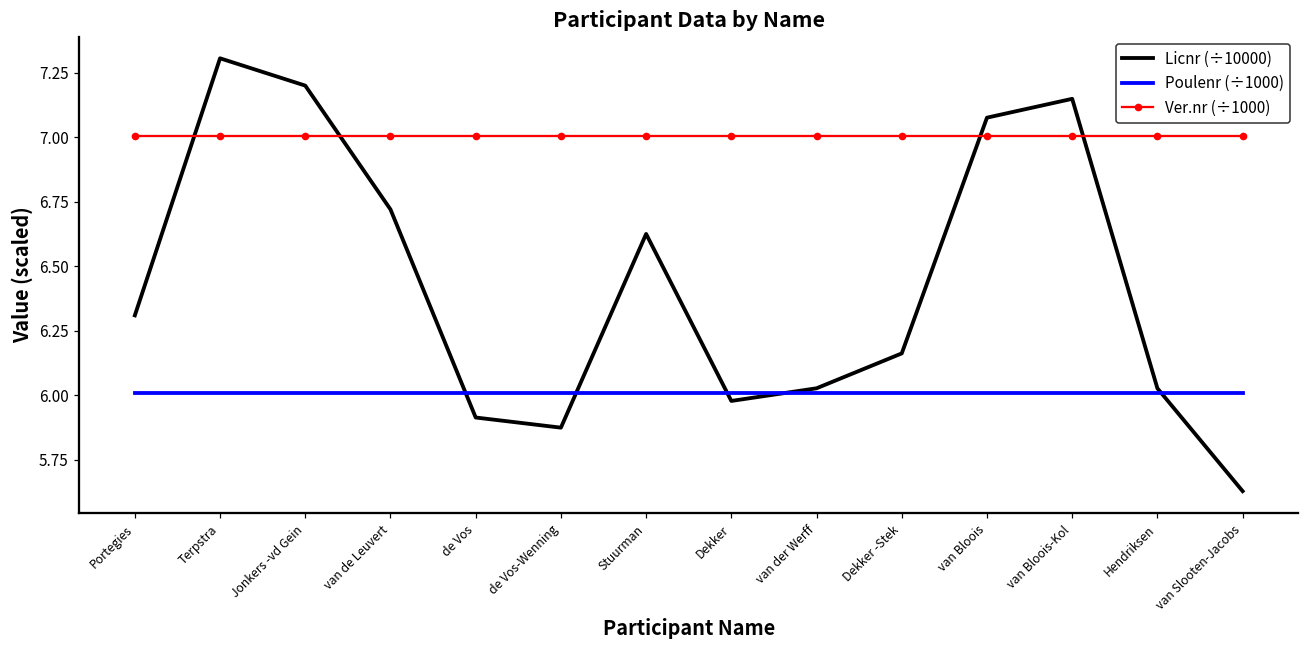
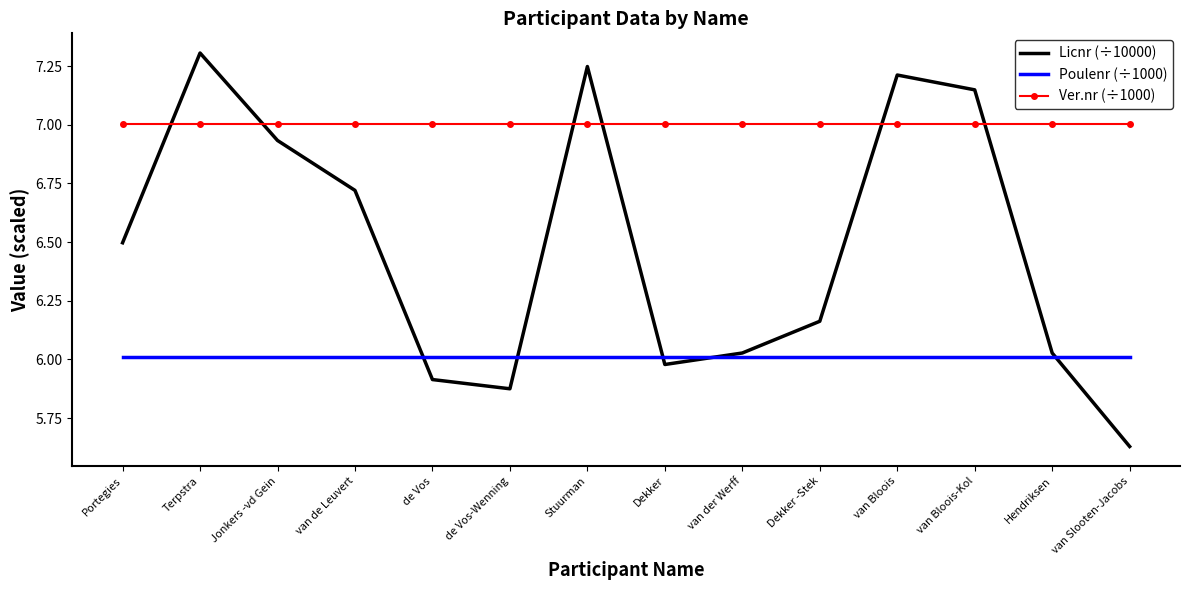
Licnr (÷10000), Portegies: 6.31 -> 6.50
Licnr (÷10000), Jonkers -vd Gein: 7.20 -> 6.93
Licnr (÷10000), Stuurman: 6.63 -> 7.25
Licnr (÷10000), van Bloois: 7.08 -> 7.21
